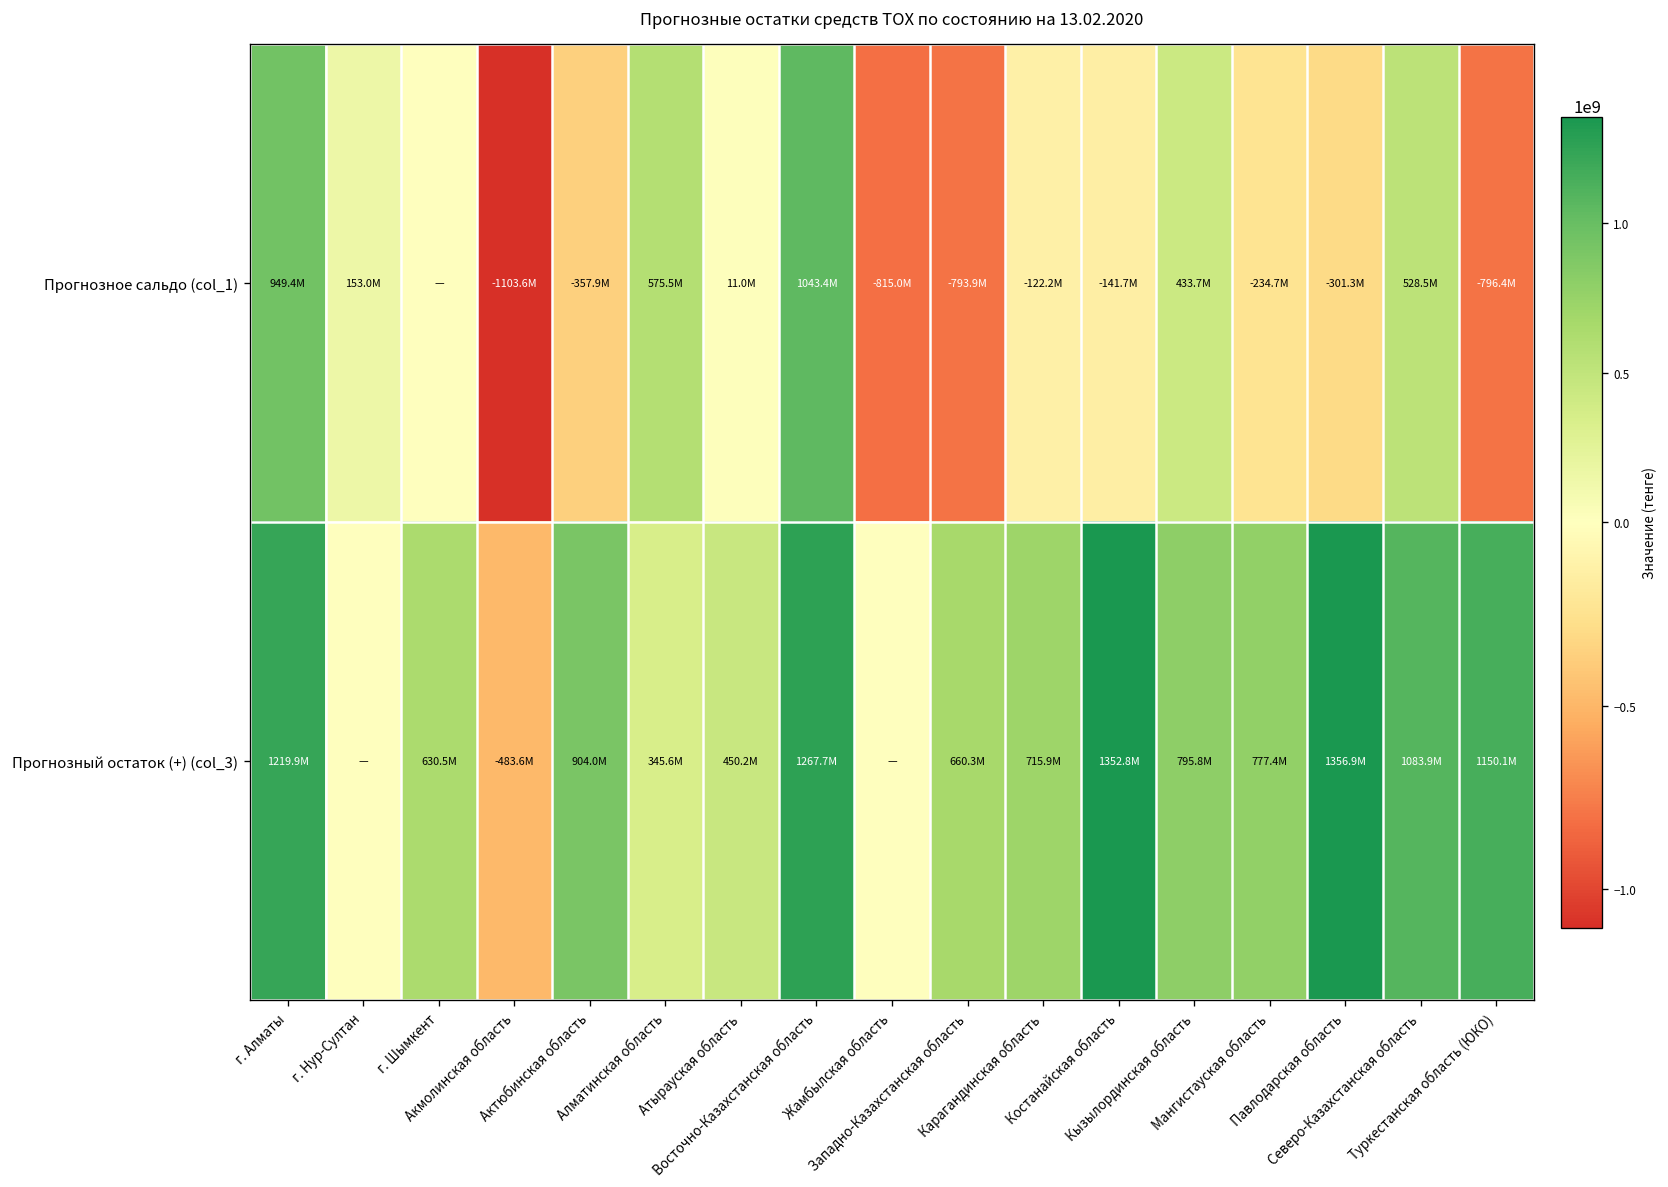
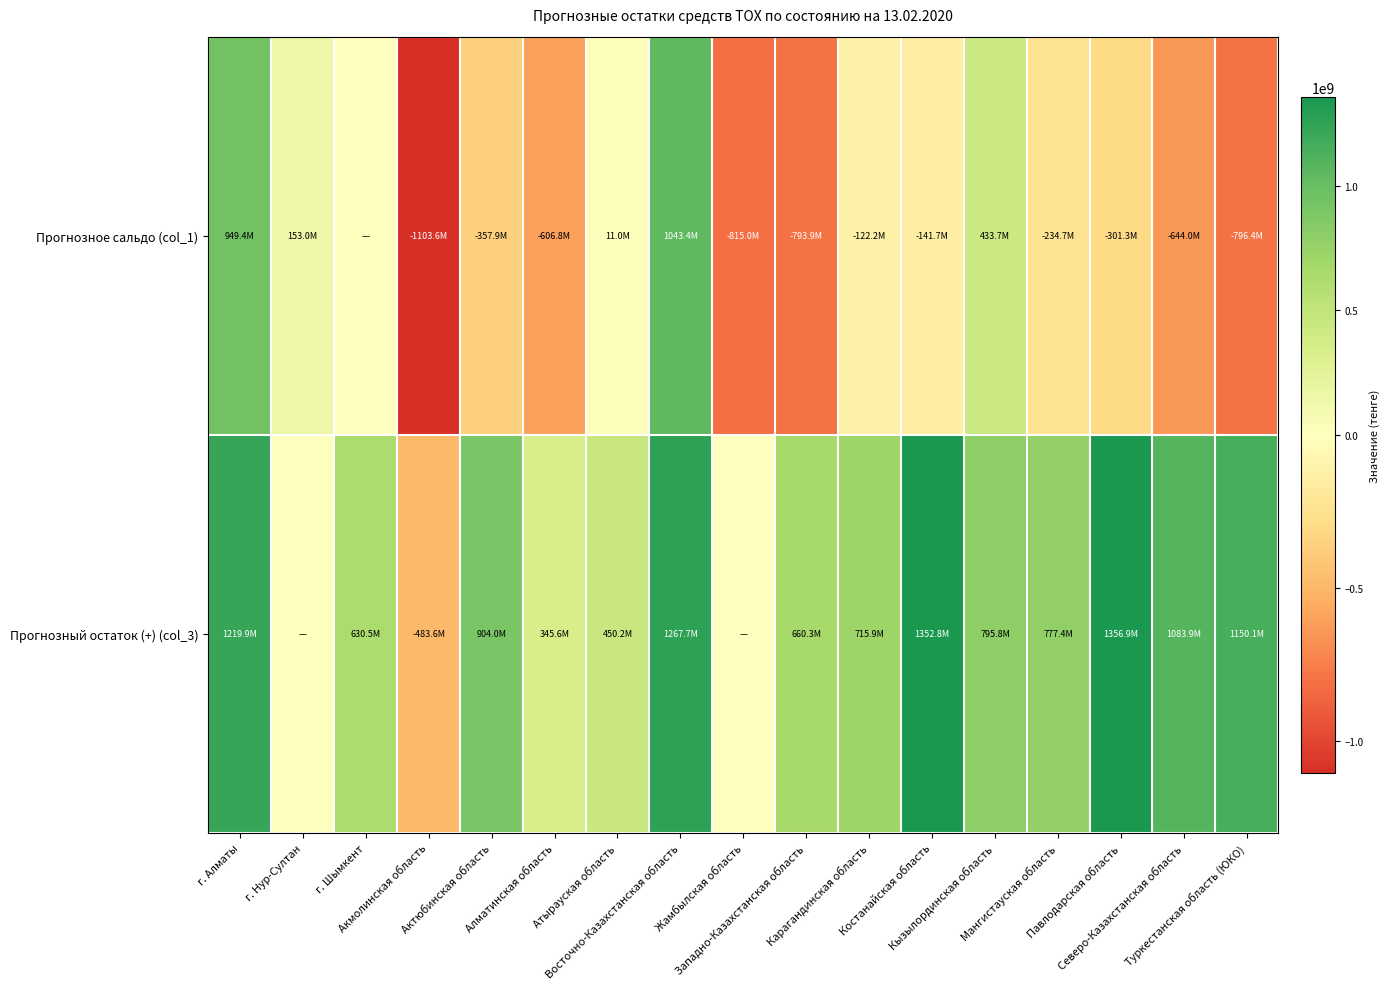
Прогнозное сальдо (col_1), Алматинская область: 575.5M -> -606.8M
Прогнозное сальдо (col_1), Северо-Казахстанская область: 528.5M -> -644.0M
